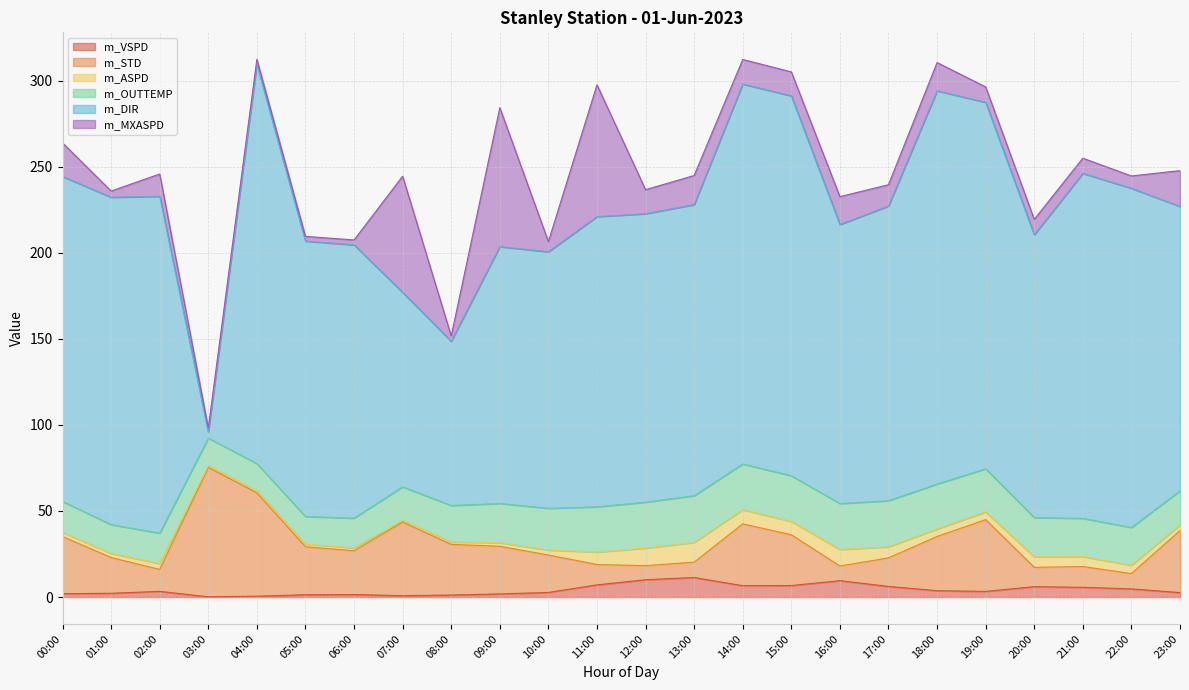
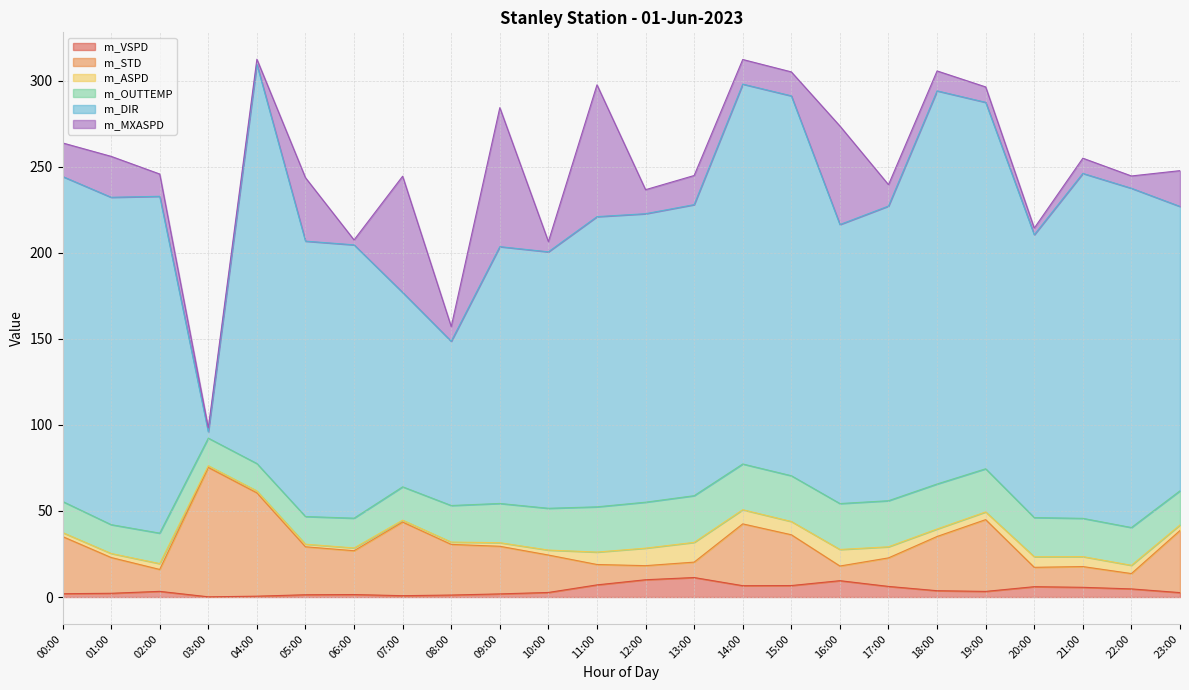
m_MXASPD, 01:00: 4 -> 24
m_MXASPD, 05:00: 3 -> 37
m_MXASPD, 08:00: 3 -> 9
m_MXASPD, 16:00: 16 -> 57
m_MXASPD, 18:00: 16 -> 12
m_MXASPD, 20:00: 9 -> 4
